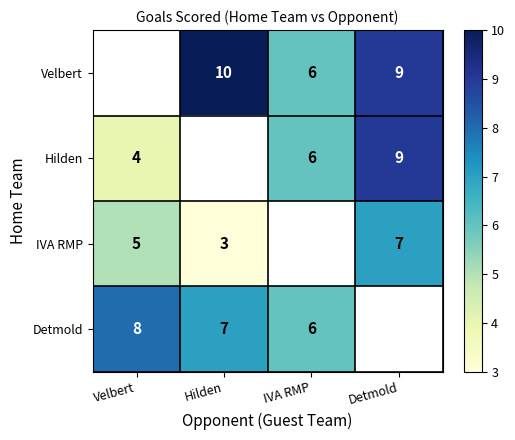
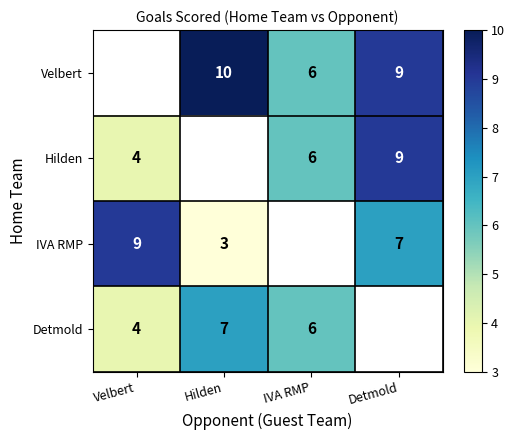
IVA RMP, Velbert: 5 -> 9
Detmold, Velbert: 8 -> 4
